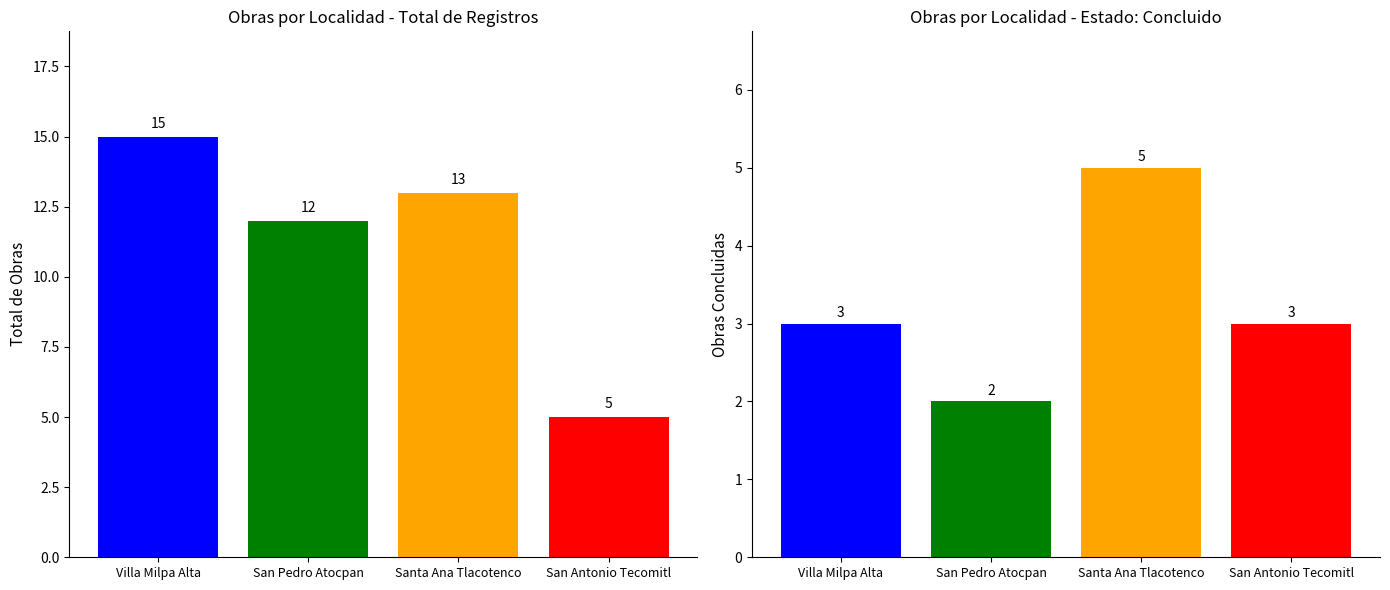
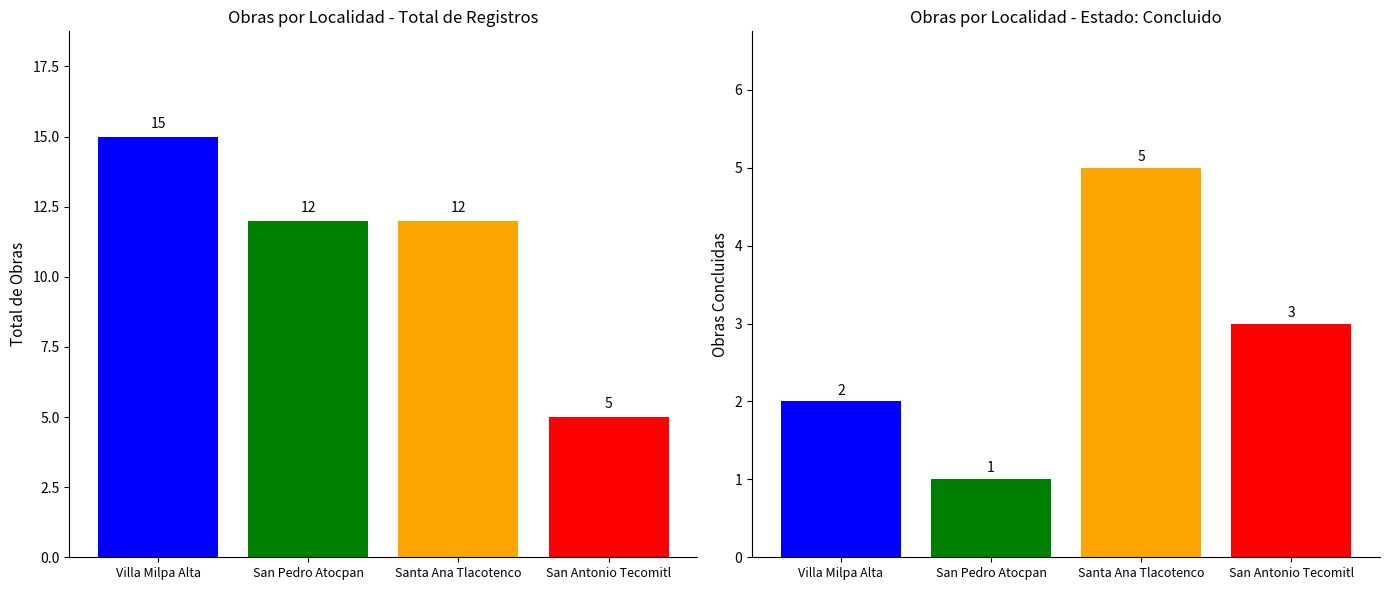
Obras por Localidad - Total de Registros, Santa Ana Tlacotenco: 13 -> 12
Obras por Localidad - Estado: Concluido, Villa Milpa Alta: 3 -> 2
Obras por Localidad - Estado: Concluido, San Pedro Atocpan: 2 -> 1
